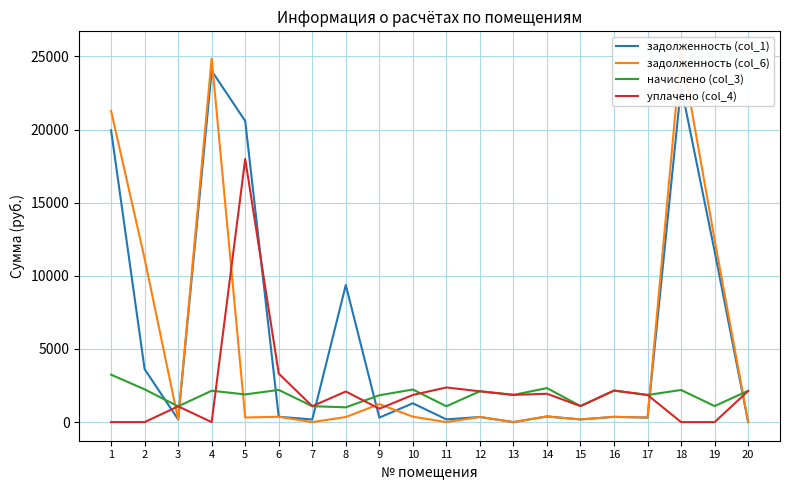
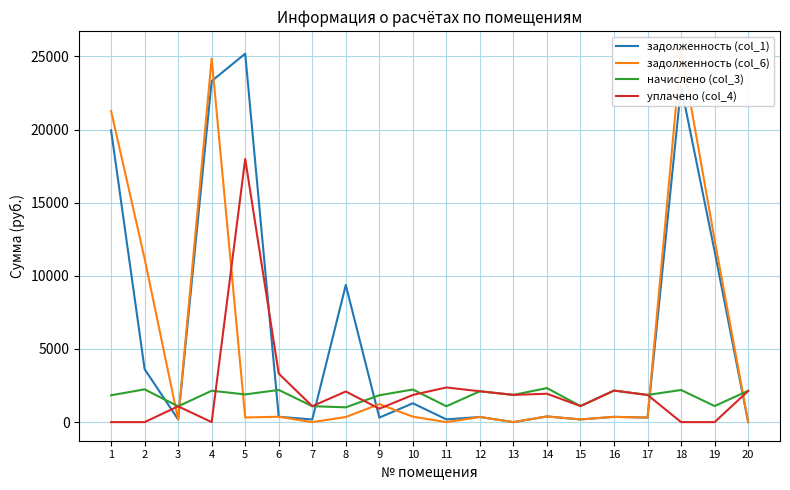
начислено (col_3), 1: 3200 -> 1800
задолженность (col_1), 4: 24000 -> 23300
задолженность (col_1), 5: 20600 -> 25200
